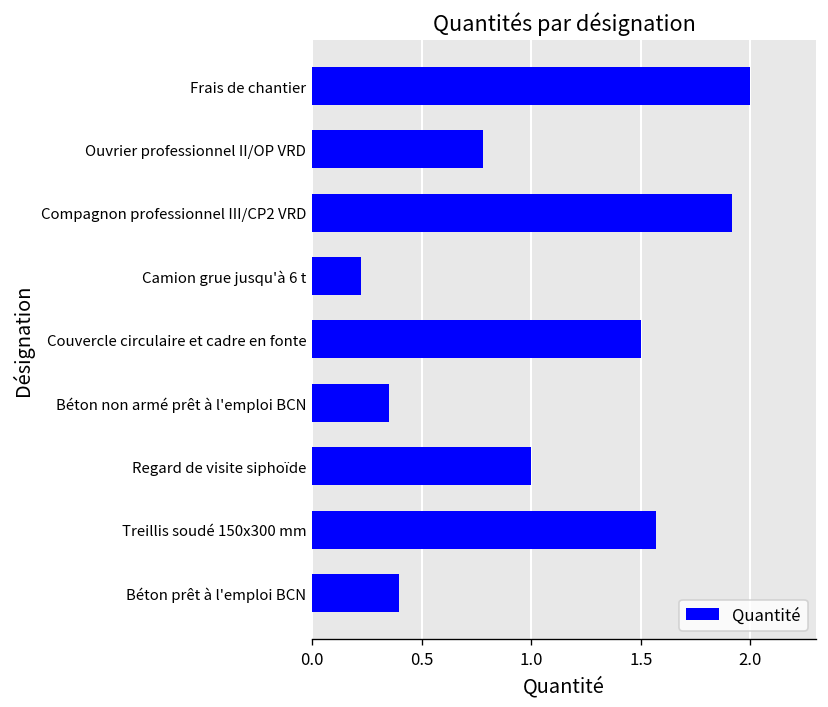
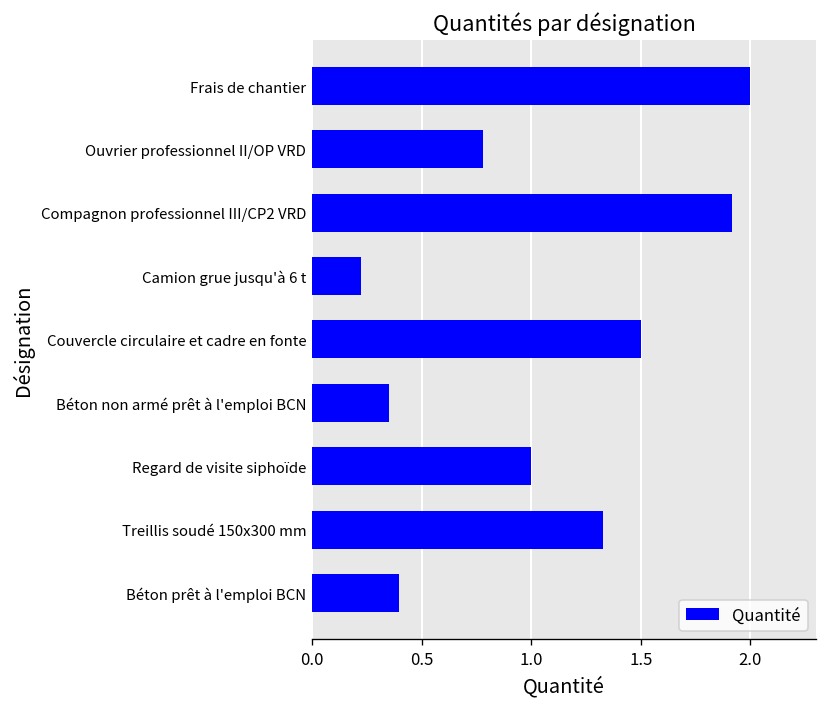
Treillis soudé 150x300 mm: 1.57 -> 1.33
